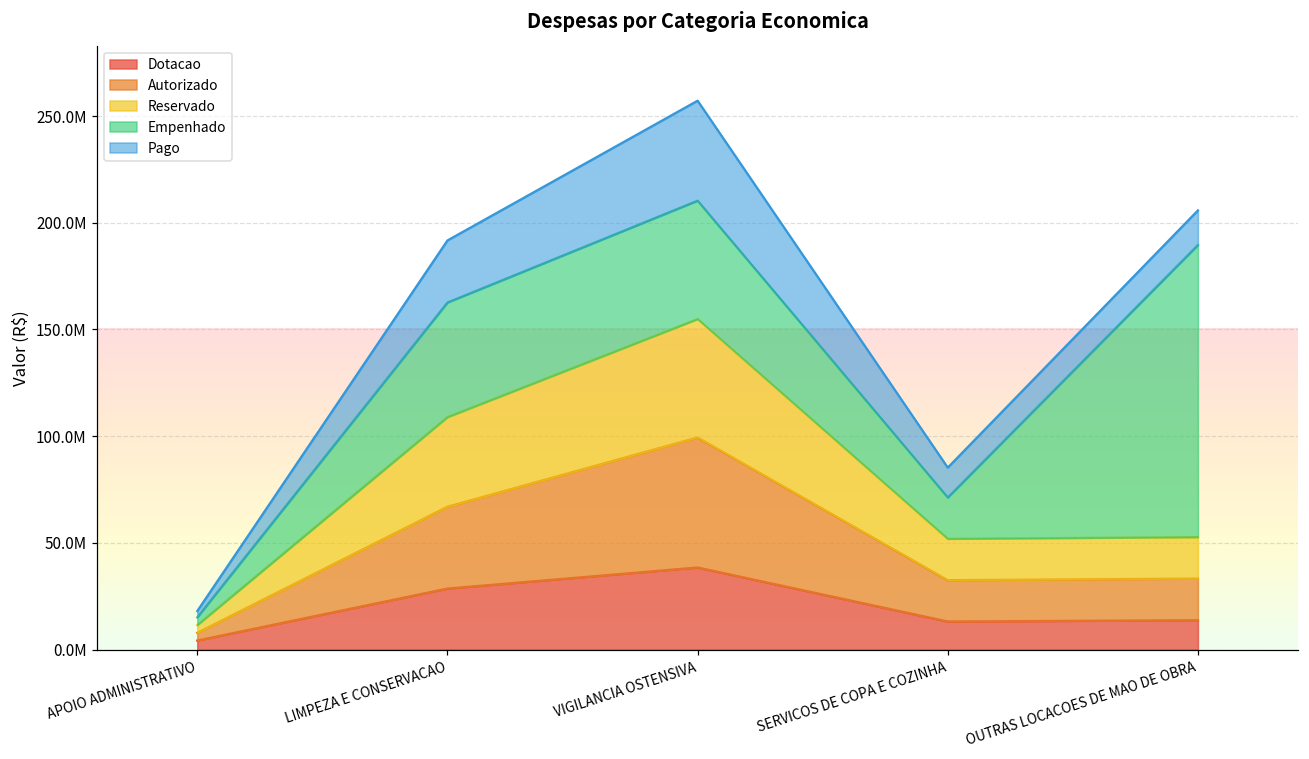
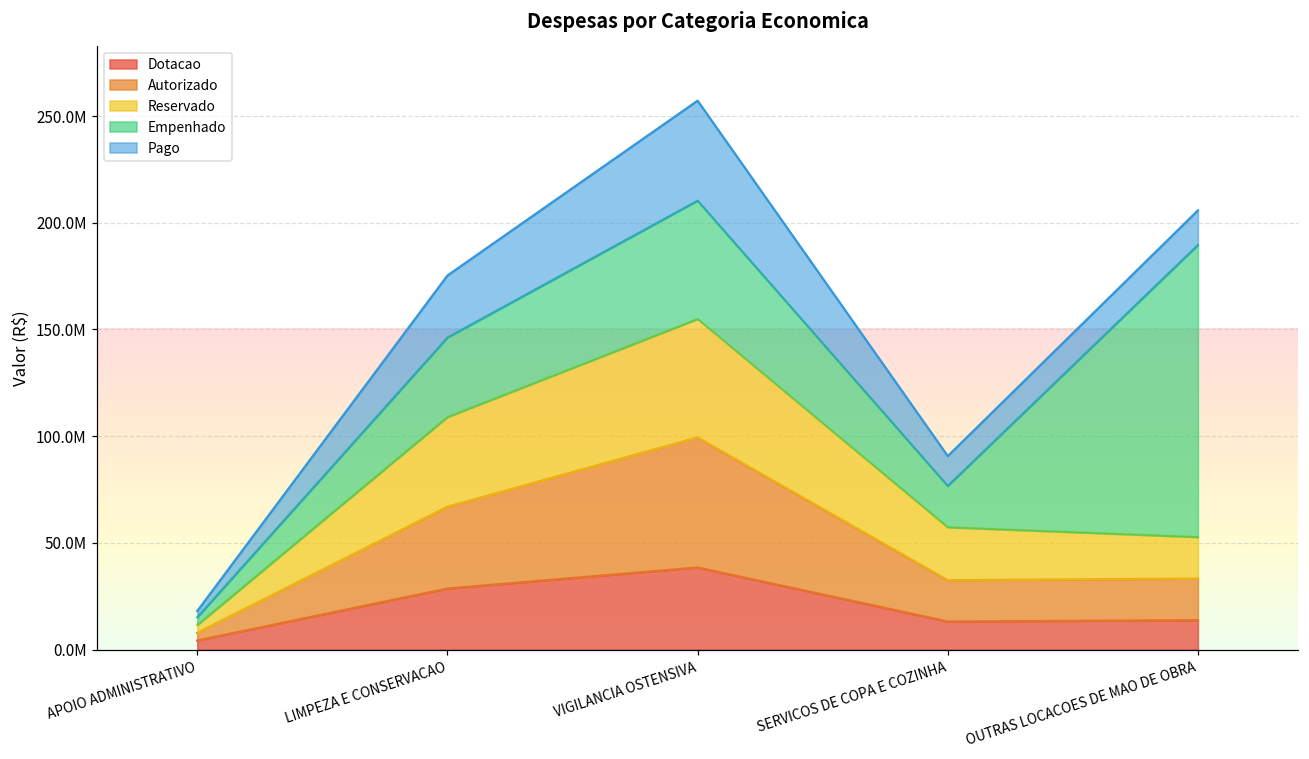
Empenhado, LIMPEZA E CONSERVACAO: 54000000 -> 37000000
Reservado, SERVICOS DE COPA E COZINHA: 19000000 -> 25000000
